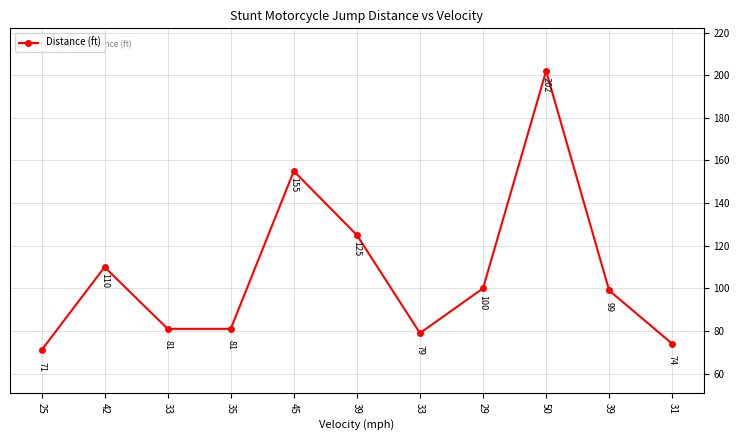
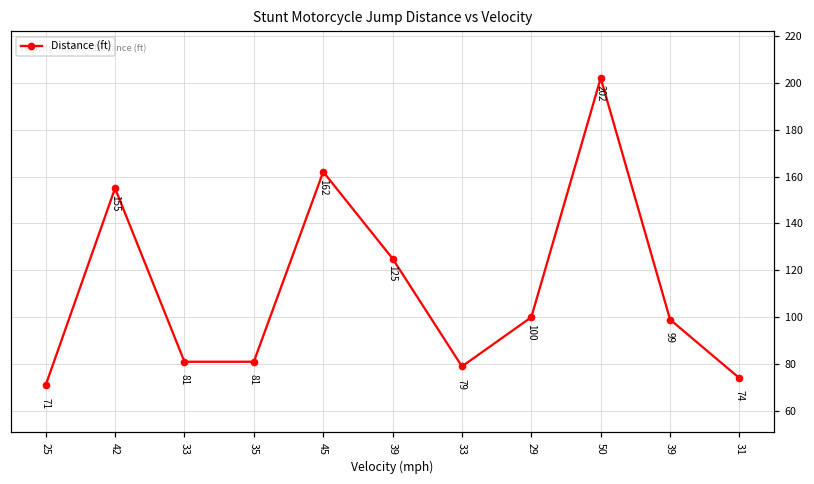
42: 110 -> 155
45: 155 -> 162
